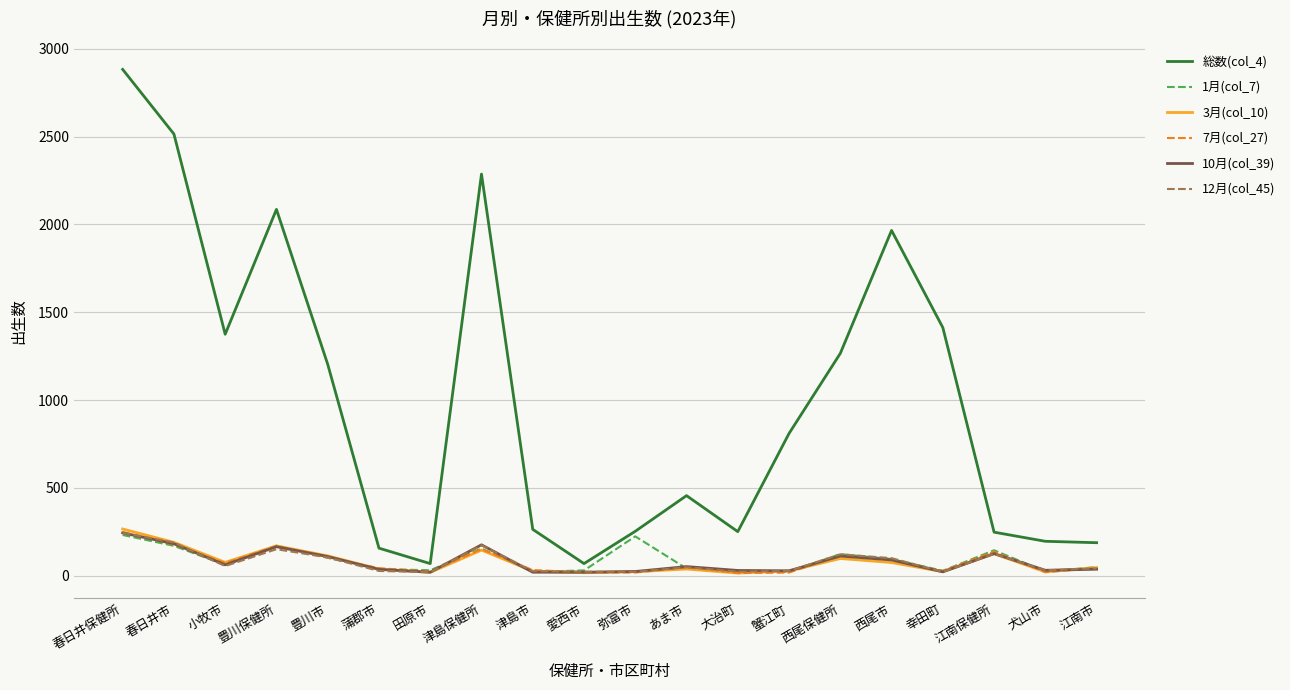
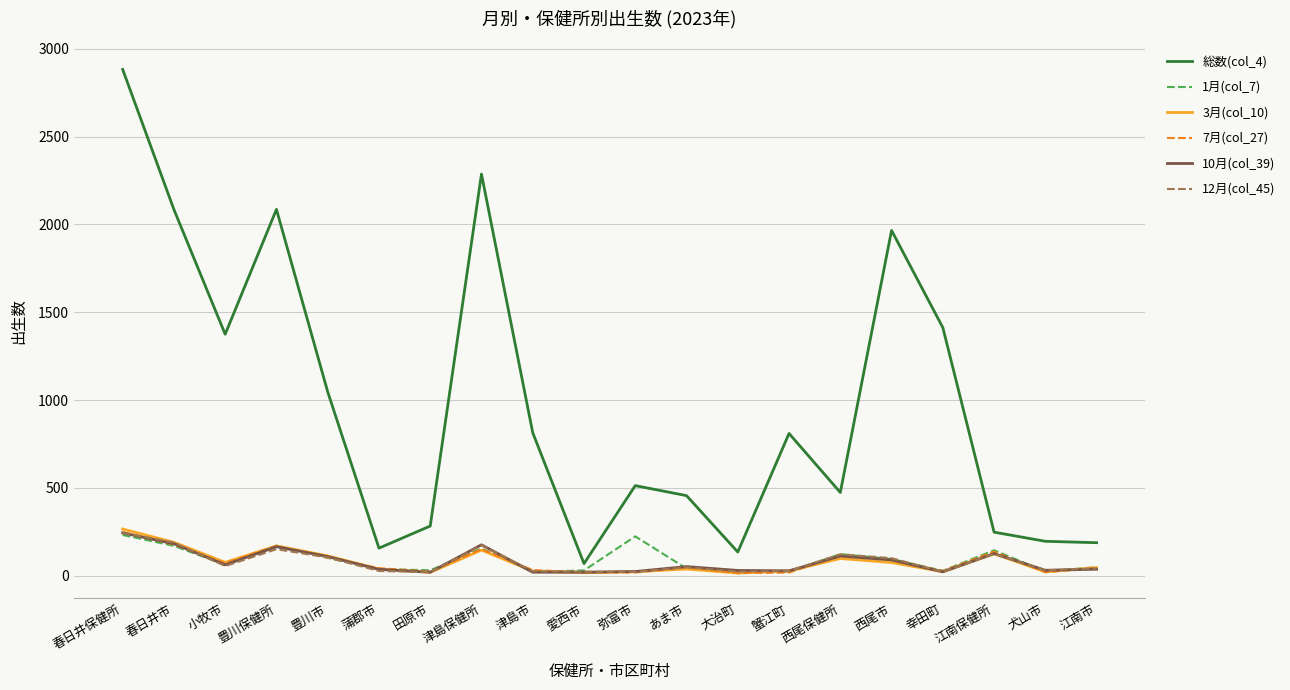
総数(col_4), 春日井市: 2520 -> 2090
総数(col_4), 豊川市: 1200 -> 1050
総数(col_4), 田原市: 70 -> 280
総数(col_4), 津島市: 260 -> 810
総数(col_4), 弥富市: 250 -> 510
総数(col_4), 大治町: 250 -> 140
総数(col_4), 西尾保健所: 1270 -> 470
